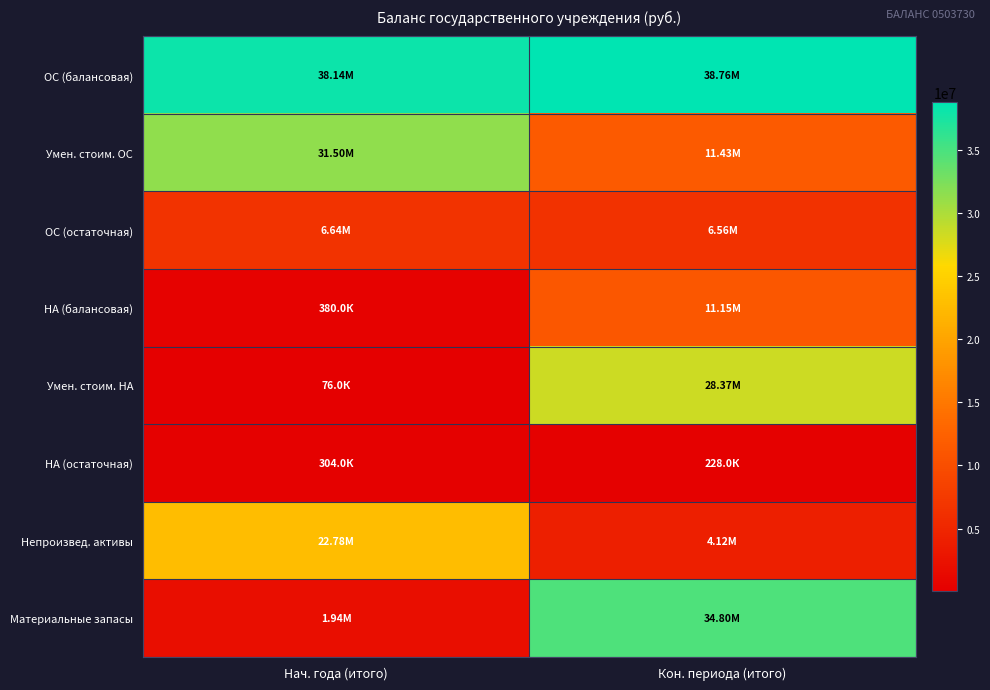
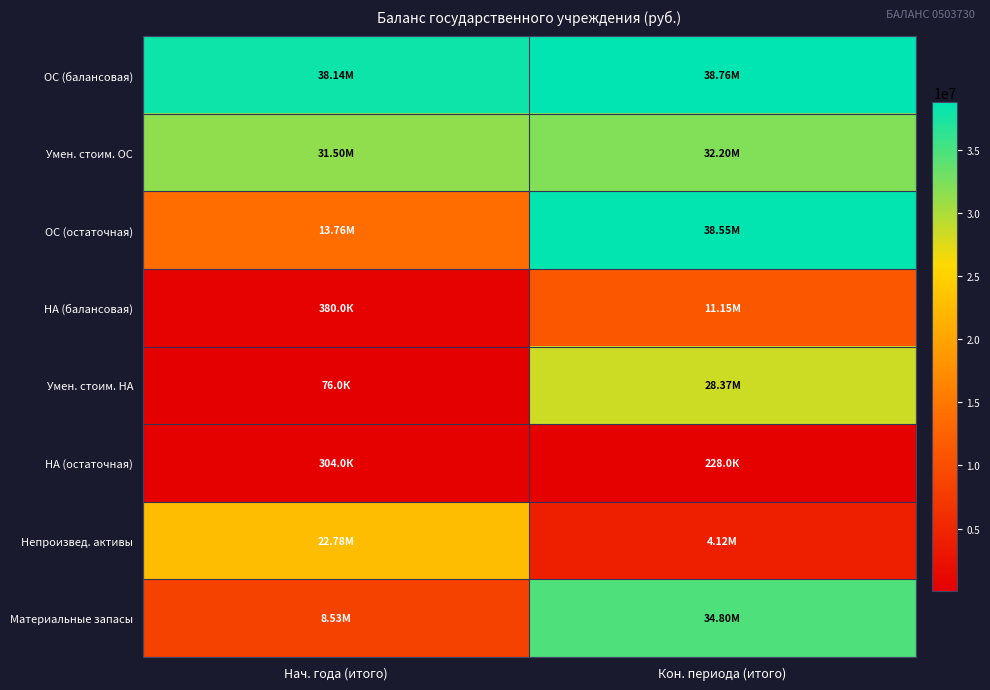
Умен. стоим. ОС, Кон. периода (итого): 11.43М -> 32.20М
ОС (остаточная), Нач. года (итого): 6.64М -> 13.76М
ОС (остаточная), Кон. периода (итого): 6.56М -> 38.55М
Материальные запасы, Нач. года (итого): 1.94М -> 8.53М
